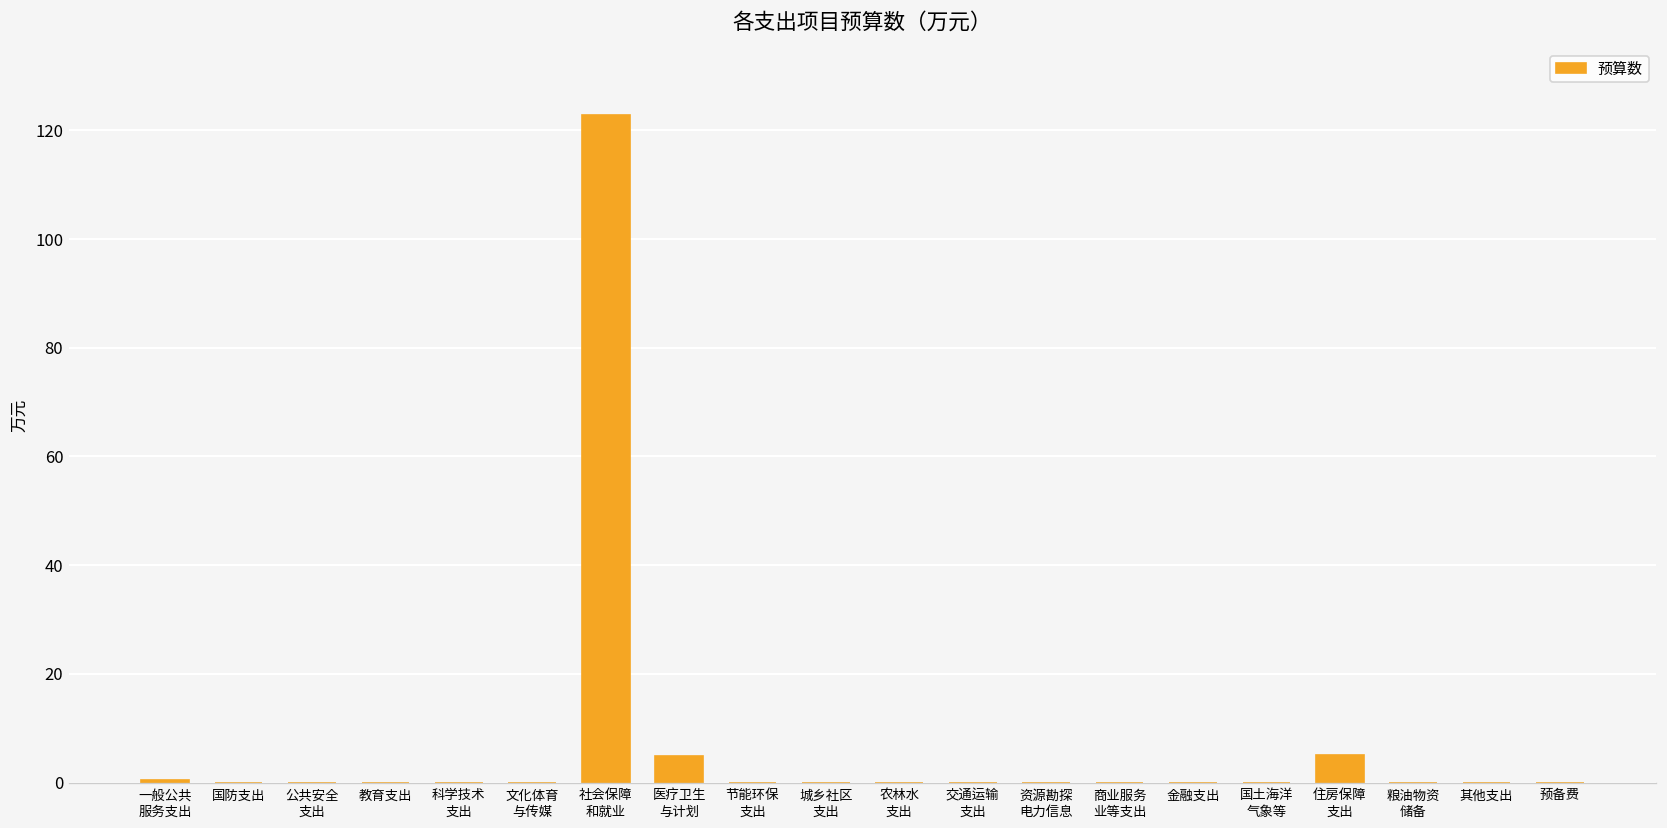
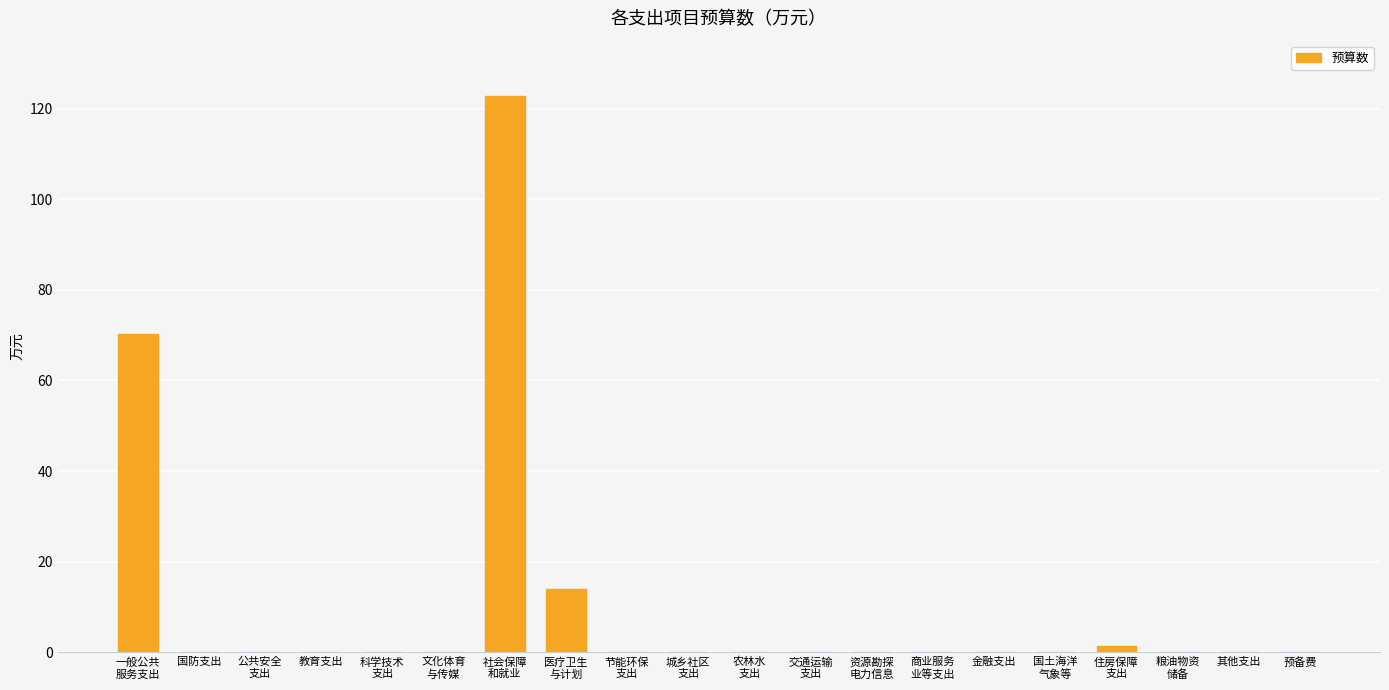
一般公共 服务支出: 1 -> 70
医疗卫生 与计划: 5 -> 14
住房保障 支出: 5 -> 1
